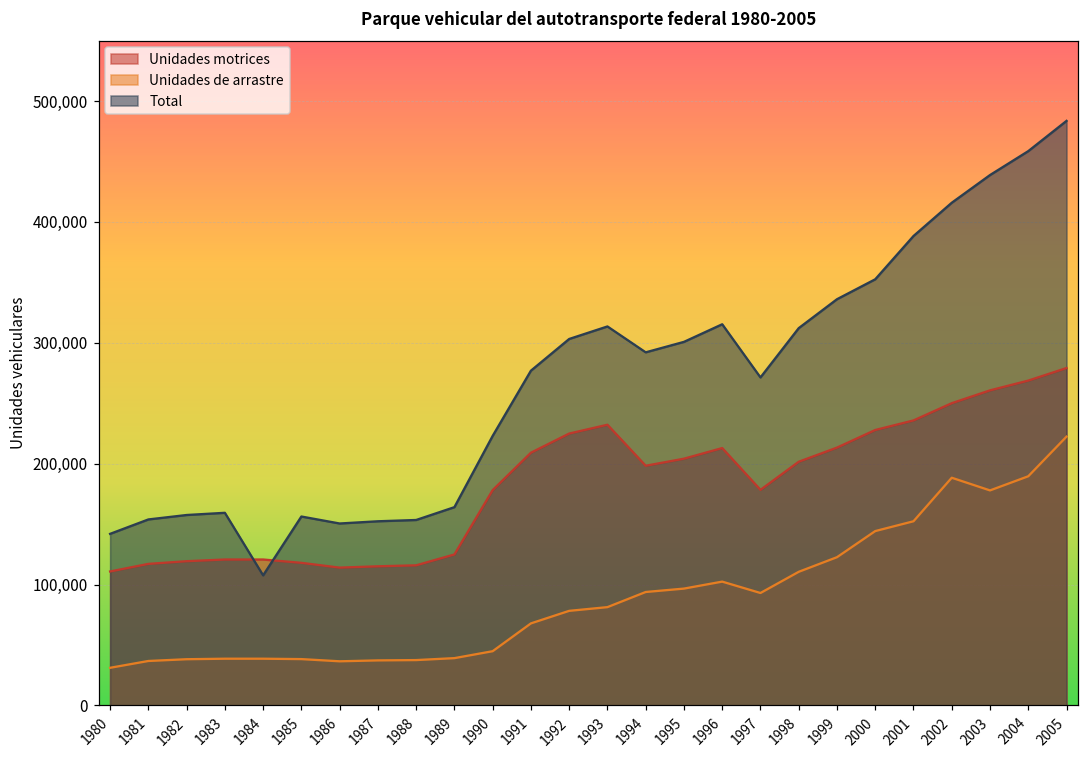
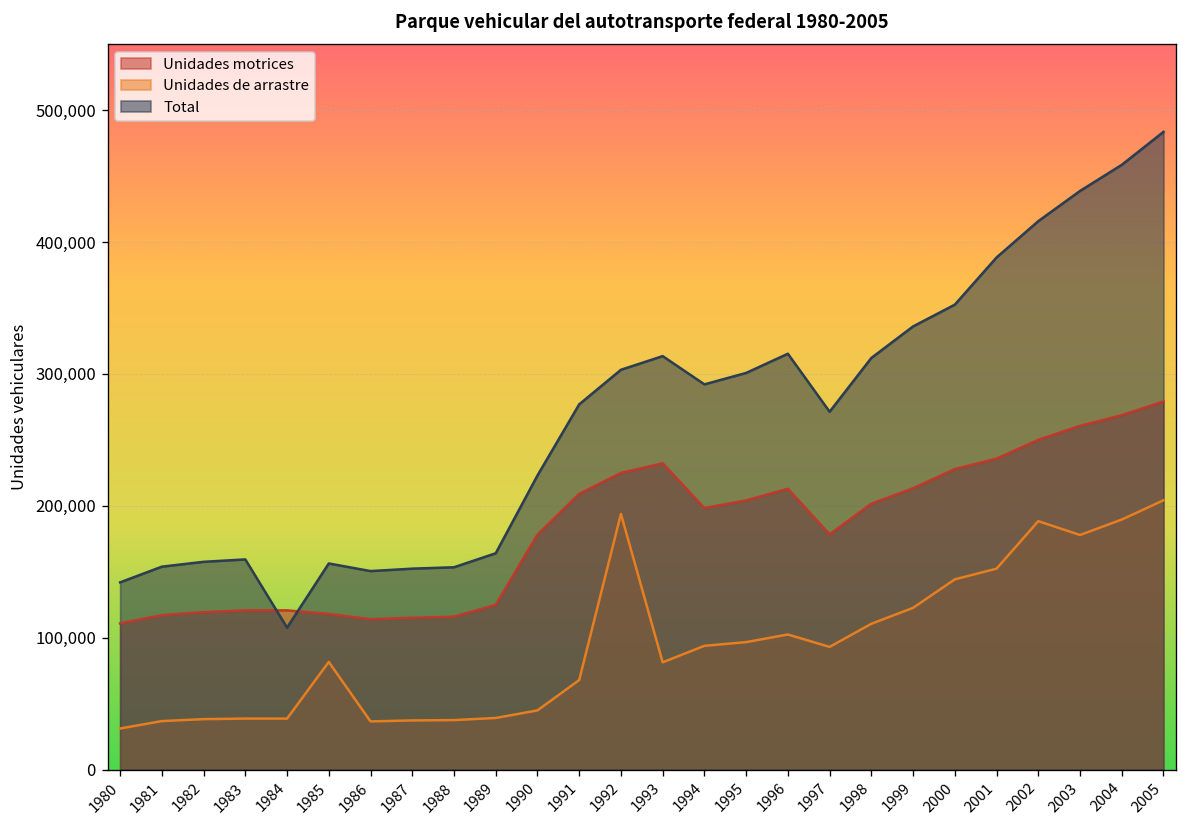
Unidades de arrastre, 1985: 38,000 -> 82,000
Unidades de arrastre, 1992: 78,000 -> 194,000
Unidades de arrastre, 2005: 222,000 -> 204,000
